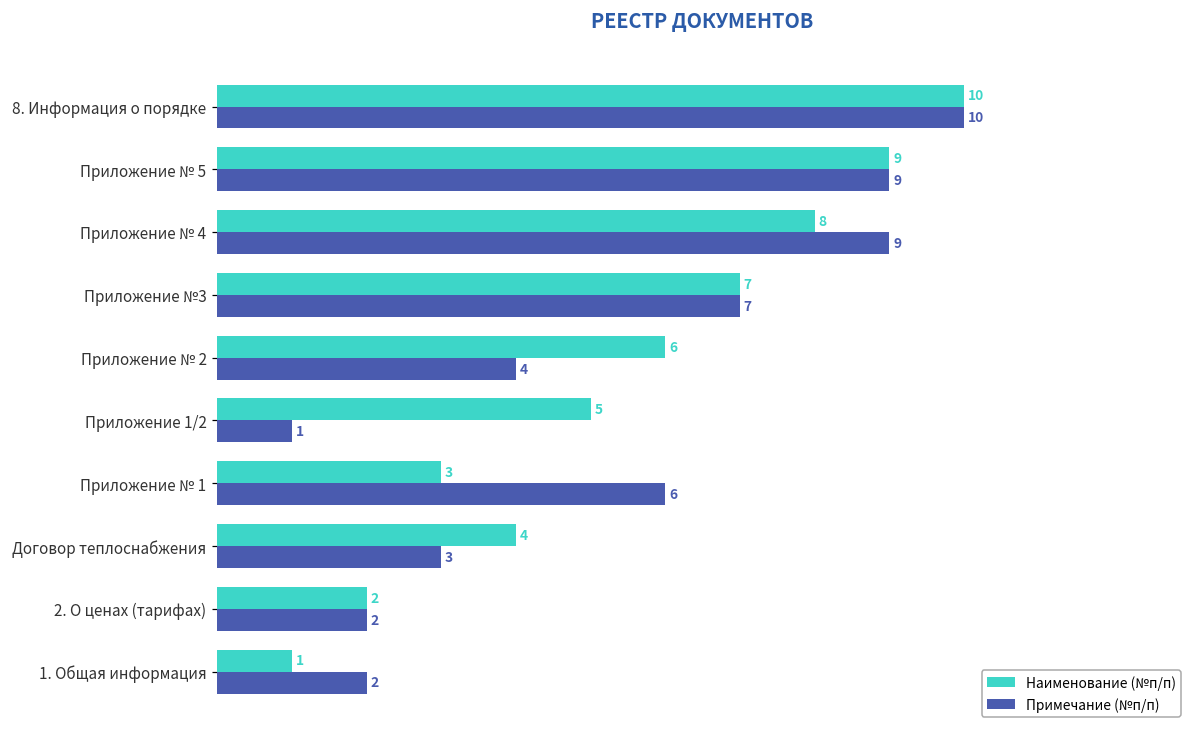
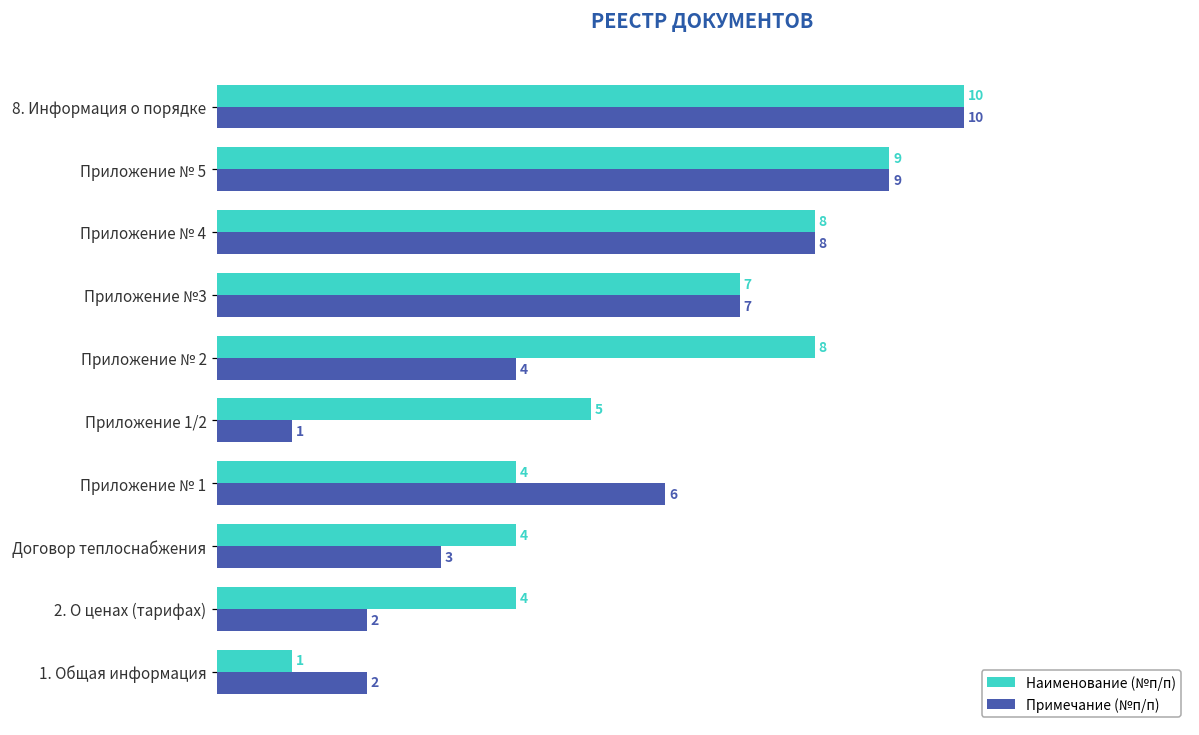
Примечание (№п/п), Приложение № 4: 9 -> 8
Наименование (№п/п), Приложение № 2: 6 -> 8
Наименование (№п/п), Приложение № 1: 3 -> 4
Наименование (№п/п), 2. О ценах (тарифах): 2 -> 4
